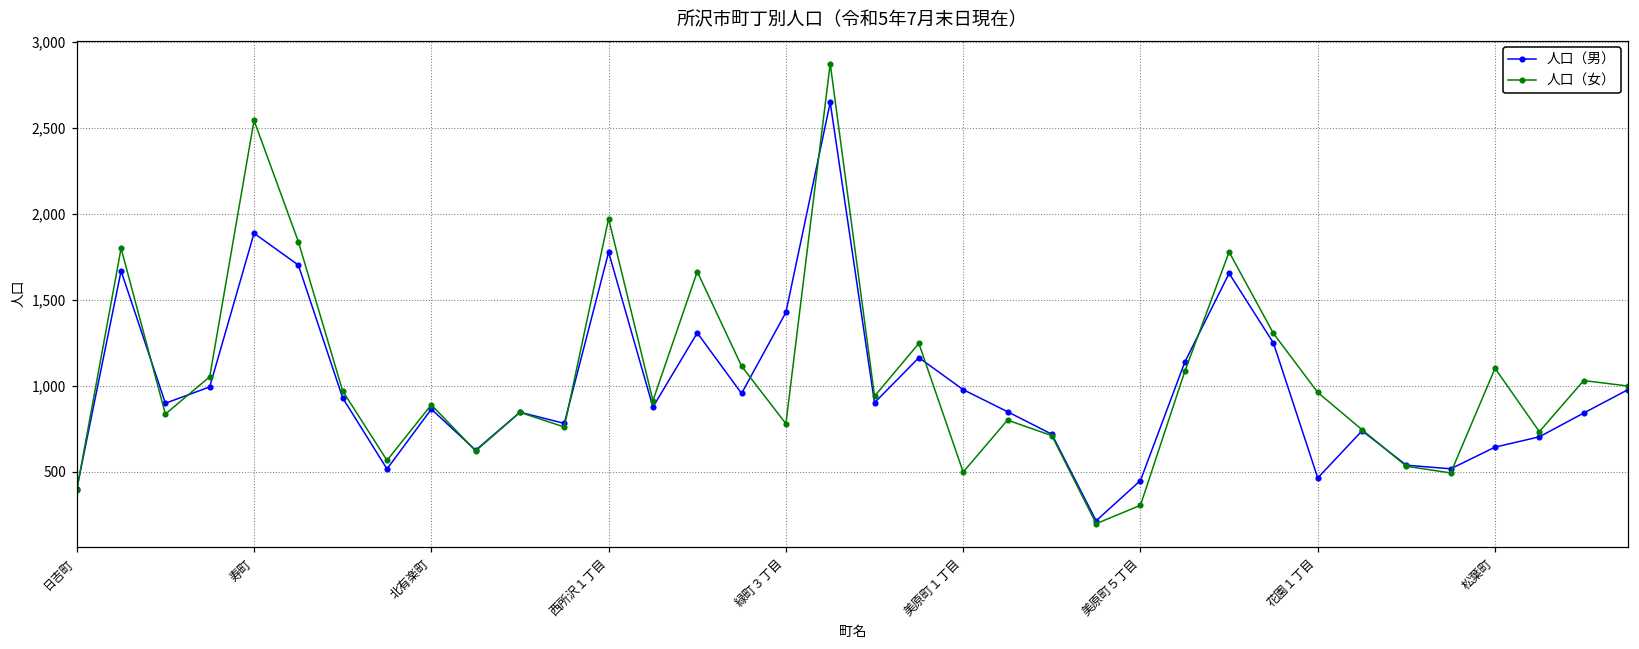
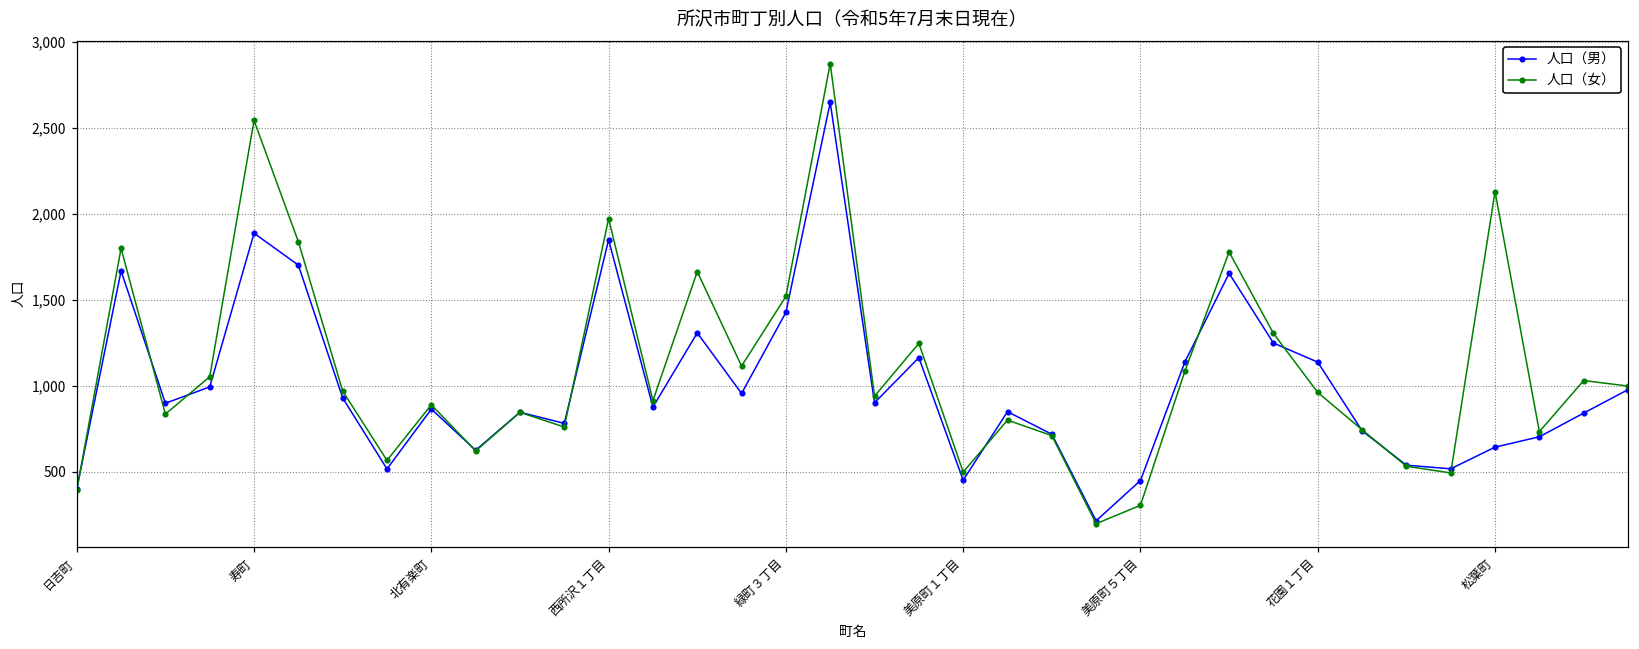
人口（男）, 西所沢１丁目: 1,780 -> 1,850
人口（女）, 緑町３丁目: 780 -> 1,520
人口（男）, 美原町１丁目: 980 -> 450
人口（男）, 花園１丁目: 460 -> 1,140
人口（女）, 松葉町: 1,100 -> 2,130
